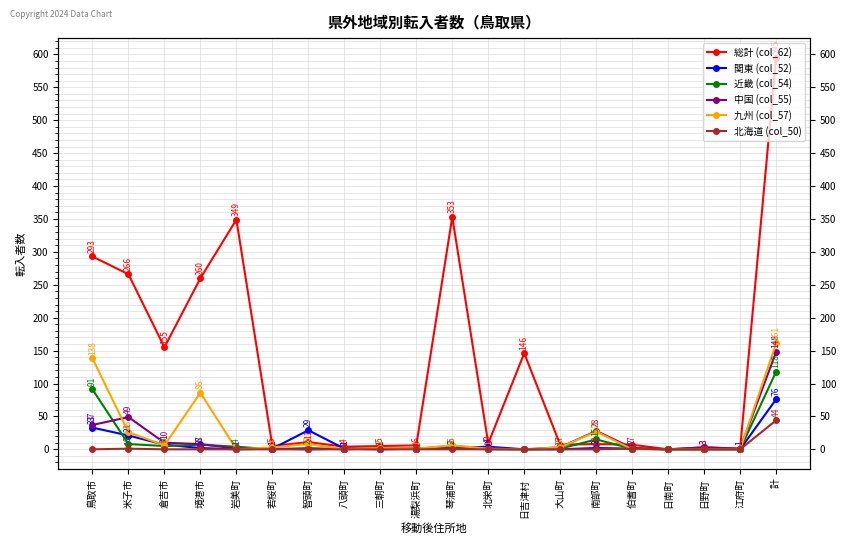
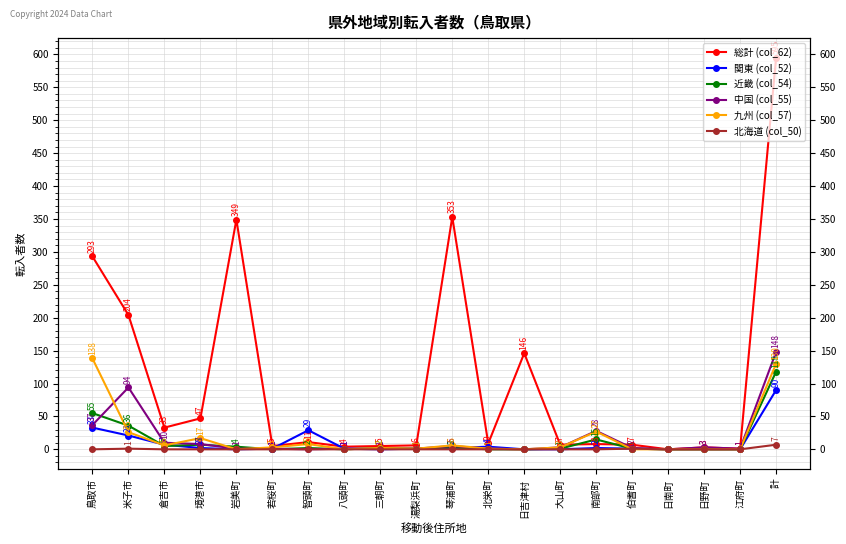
近畿 (col_54), 鳥取市: 91 -> 55
総計 (col_62), 米子市: 266 -> 204
近畿 (col_54), 米子市: 8 -> 36
中国 (col_55), 米子市: 49 -> 94
総計 (col_62), 倉吉市: 155 -> 33
総計 (col_62), 境港市: 260 -> 47
九州 (col_57), 境港市: 86 -> 17
関東 (col_52), 計: 76 -> 90
九州 (col_57), 計: 161 -> 130
北海道 (col_50), 計: 44 -> 7
